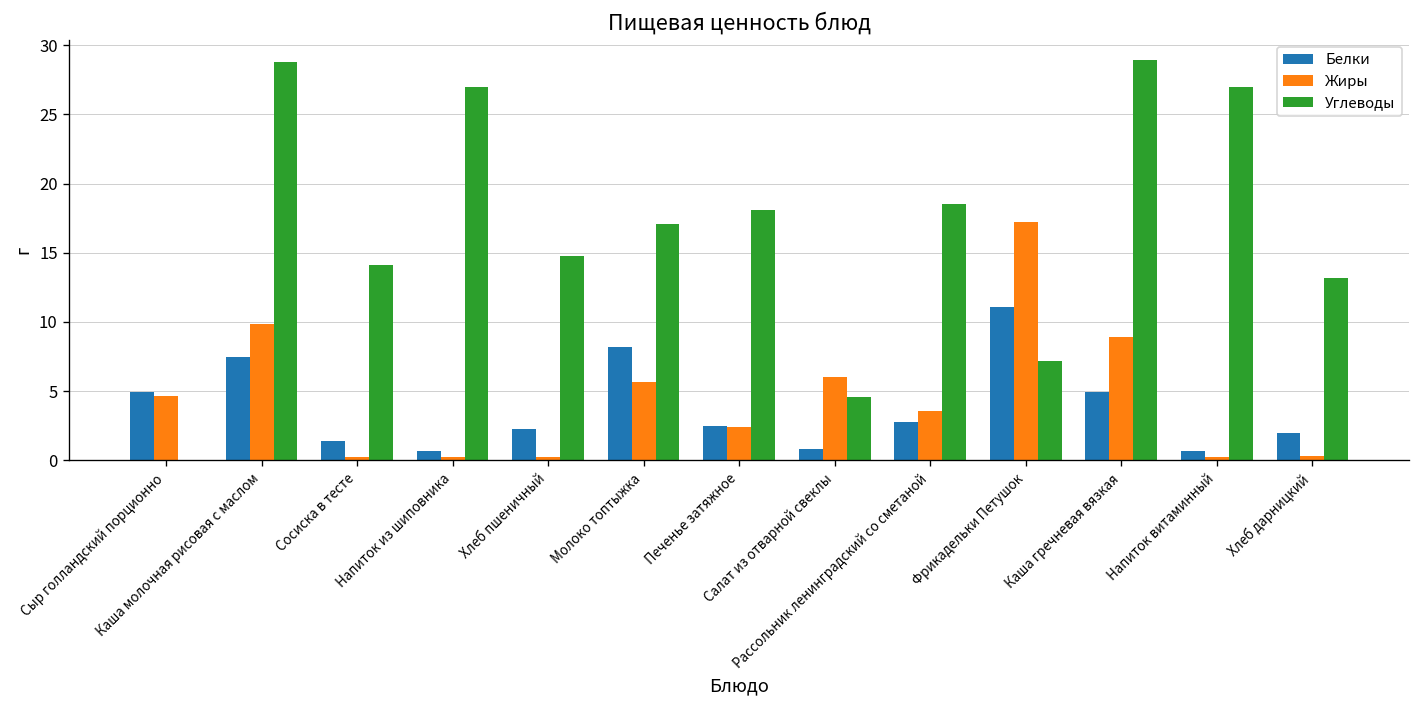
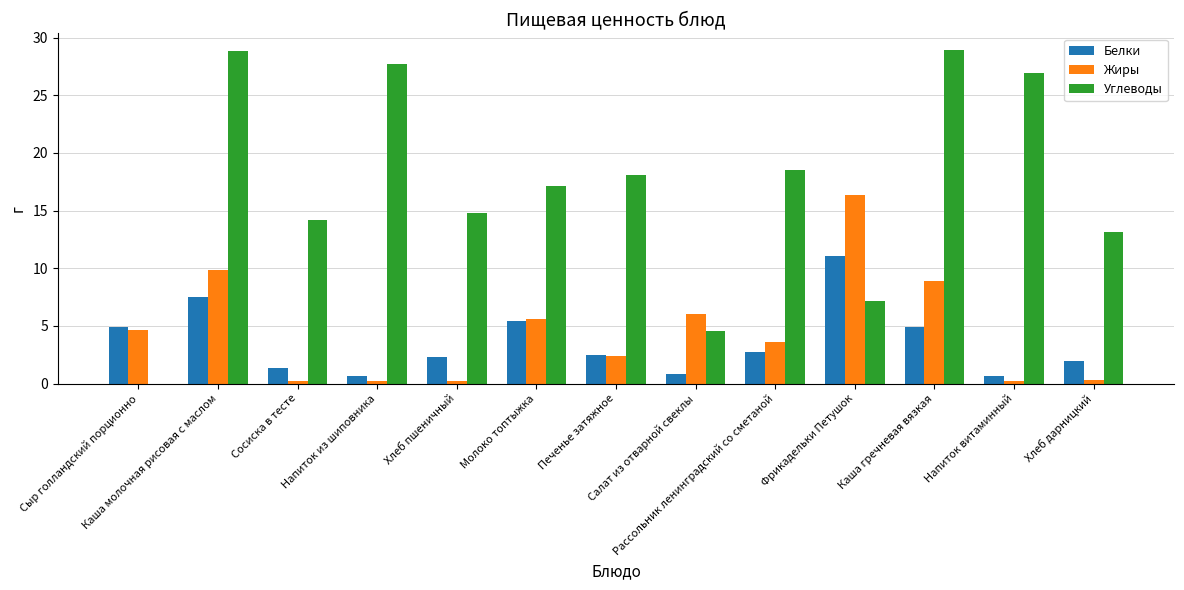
Углеводы, Напиток из шиповника: 27.0 -> 27.7
Белки, Молоко топтыжка: 8.2 -> 5.5
Жиры, Фрикадельки Петушок: 17.2 -> 16.4
